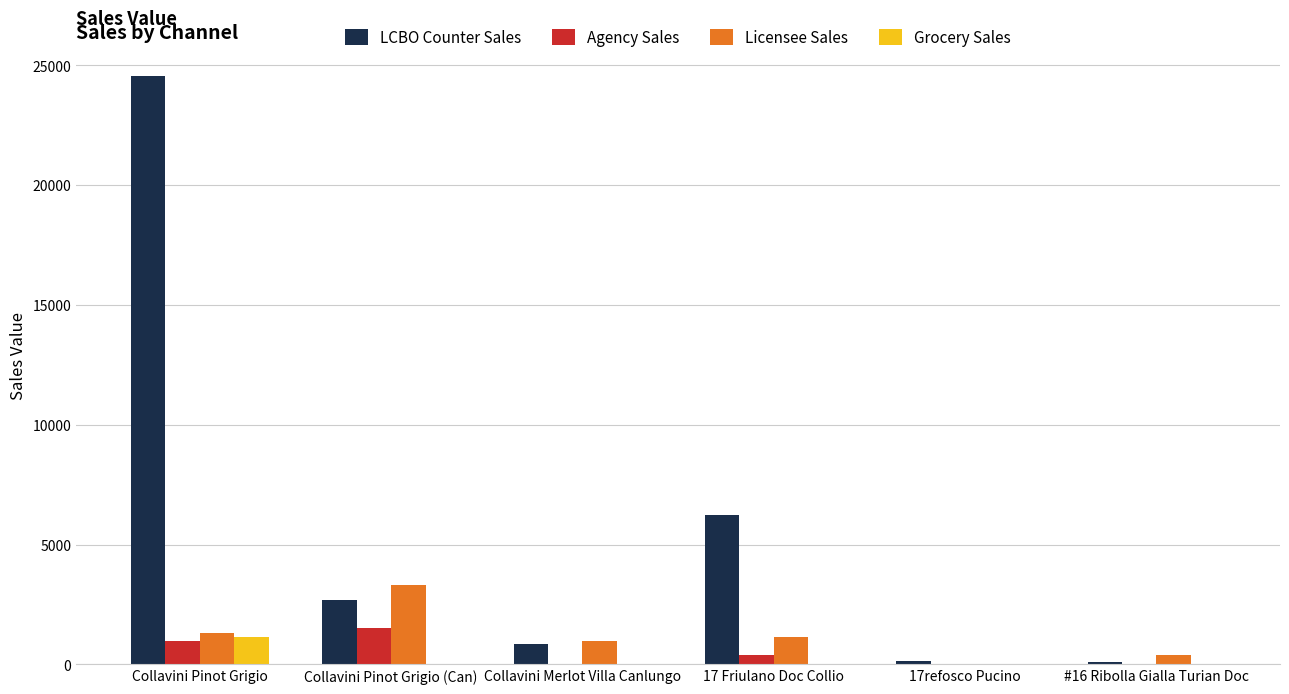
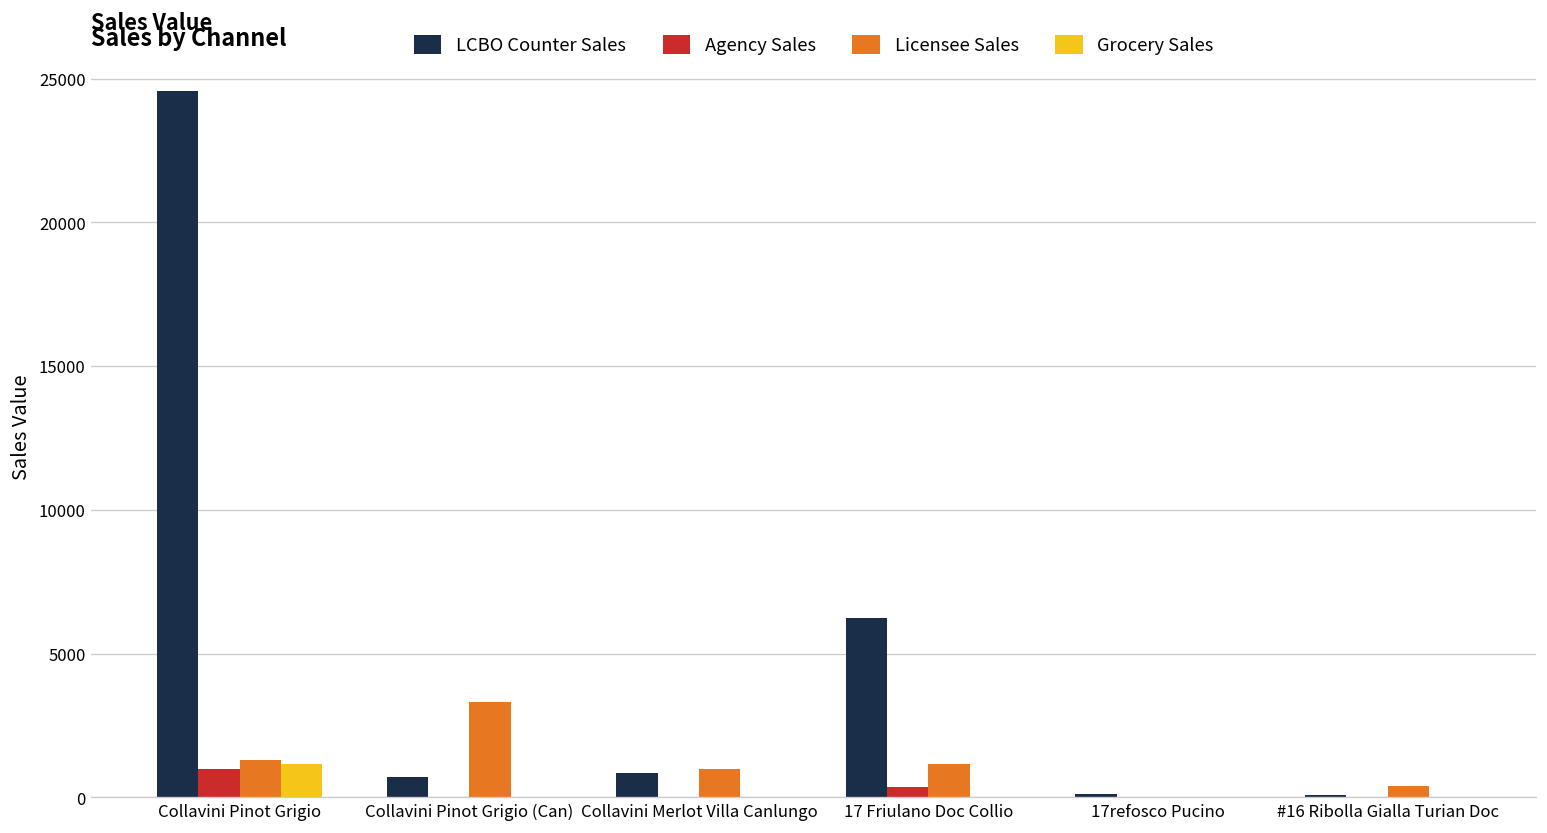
LCBO Counter Sales, Collavini Pinot Grigio (Can): 2700 -> 700
Agency Sales, Collavini Pinot Grigio (Can): 1500 -> 0
